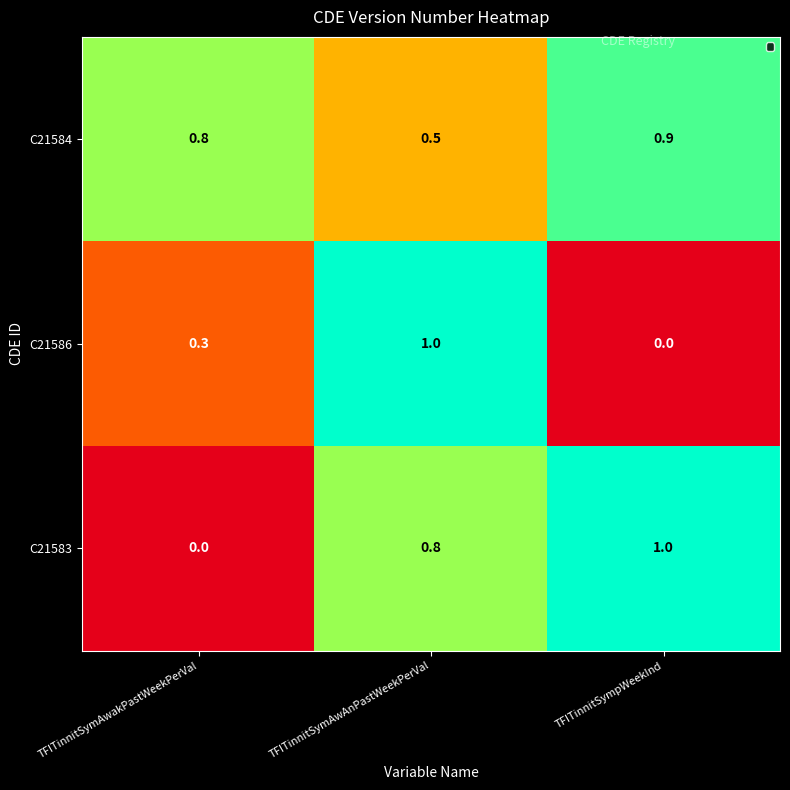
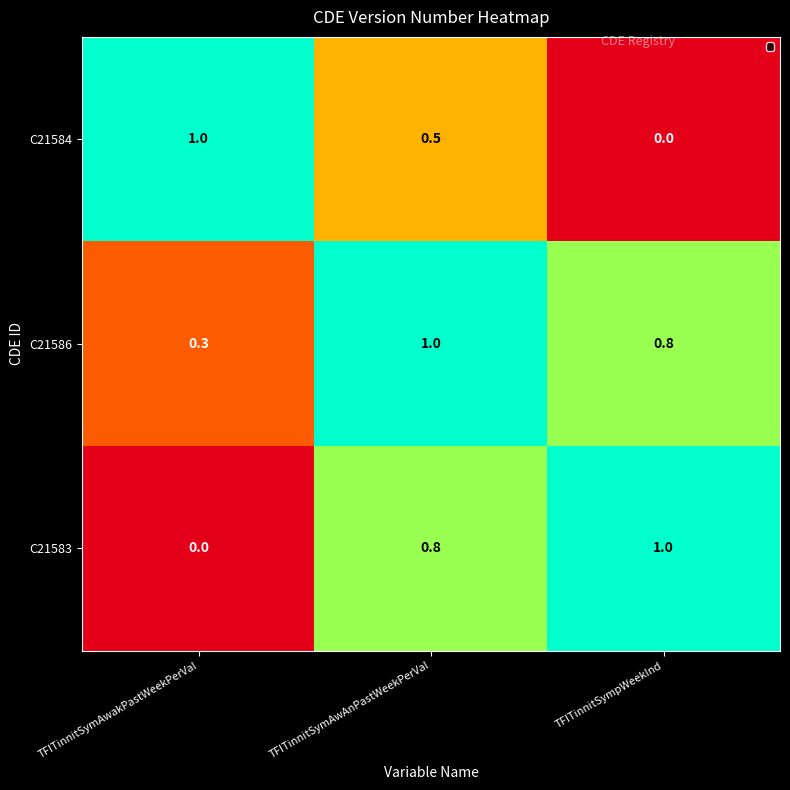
C21584, TFITinnitSymAwakPastWeekPerVal: 0.8 -> 1.0
C21584, TFITinnitSympWeekInd: 0.9 -> 0.0
C21586, TFITinnitSympWeekInd: 0.0 -> 0.8
